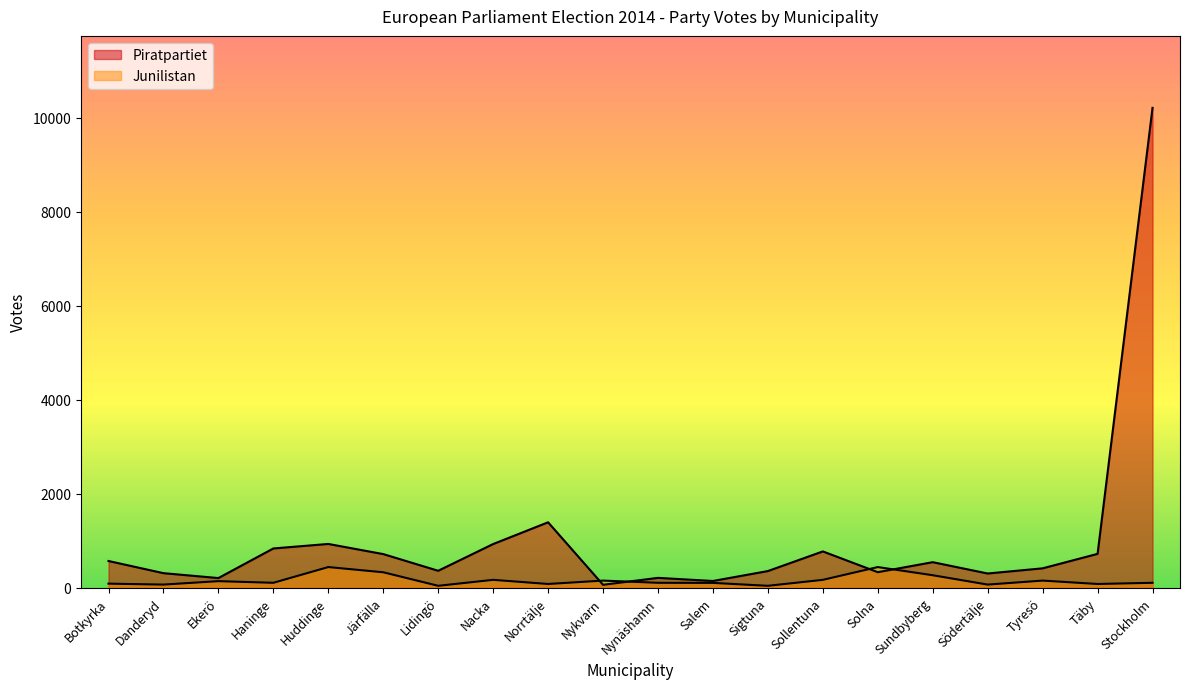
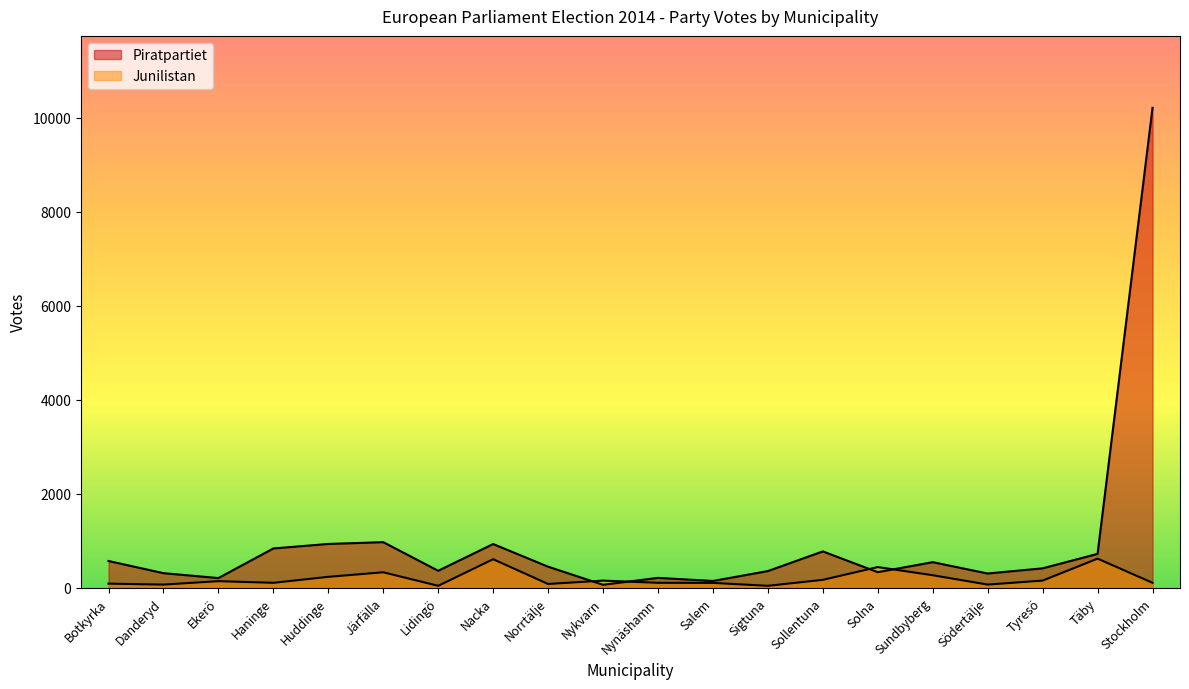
Junilistan, Huddinge: 400 -> 200
Piratpartiet, Järfälla: 700 -> 1000
Junilistan, Nacka: 200 -> 600
Piratpartiet, Norrtälje: 1400 -> 400
Junilistan, Täby: 100 -> 600
